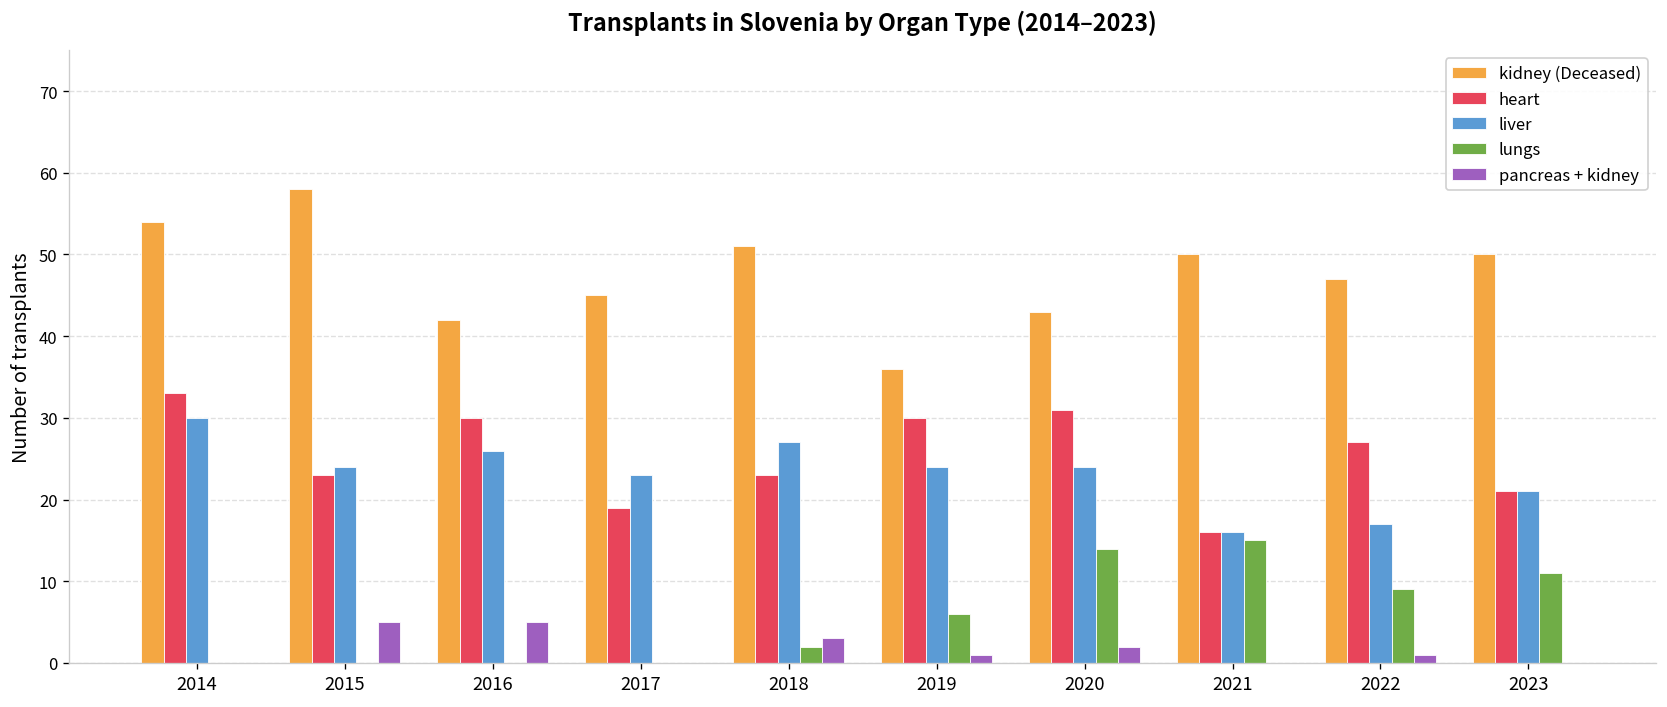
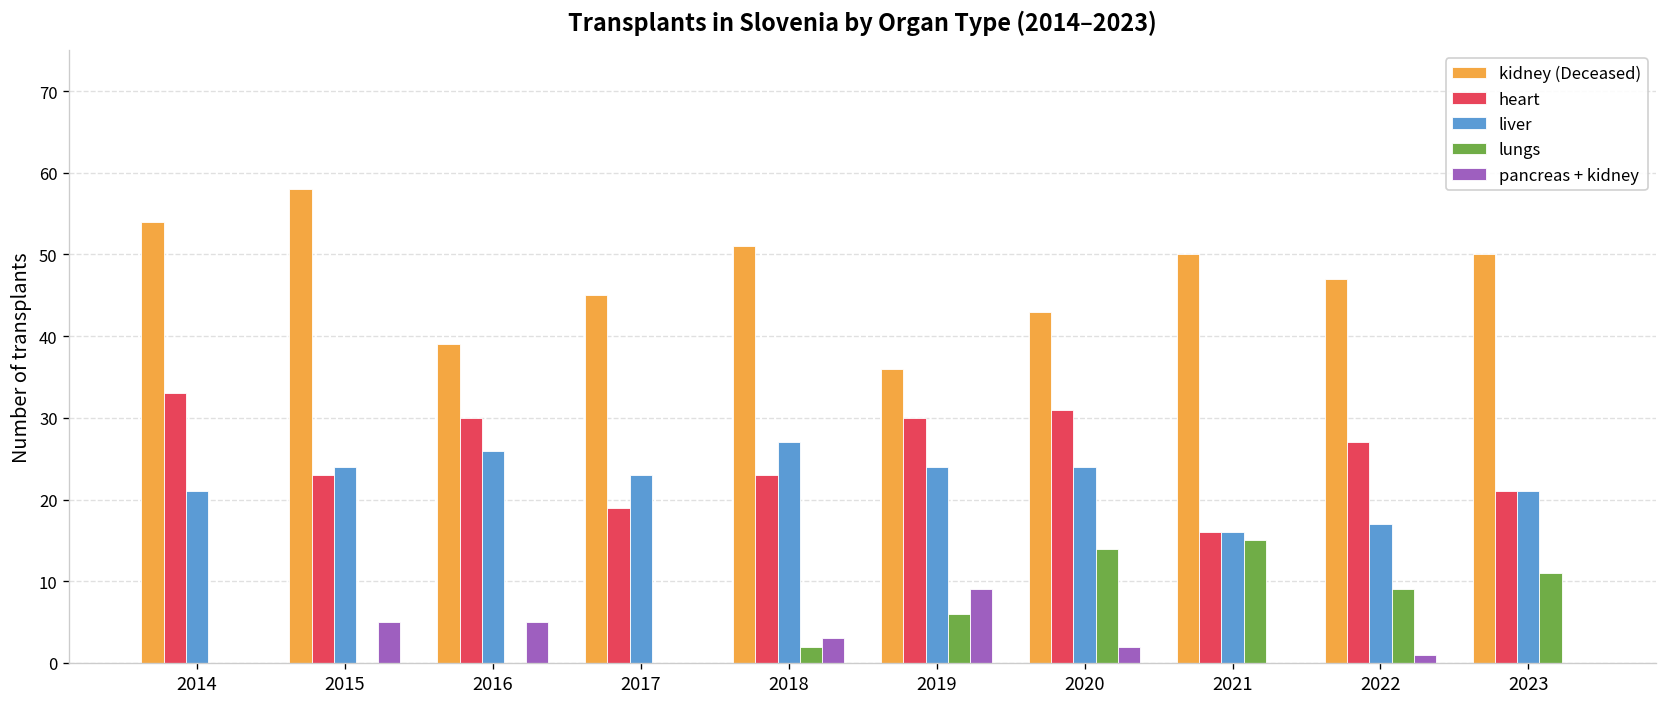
liver, 2014: 30 -> 21
kidney (Deceased), 2016: 42 -> 39
pancreas + kidney, 2019: 1 -> 9
